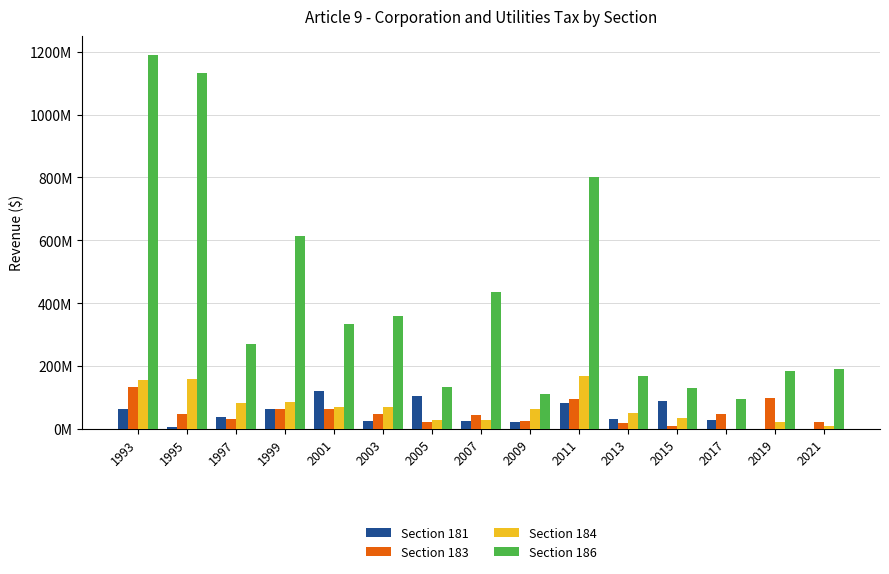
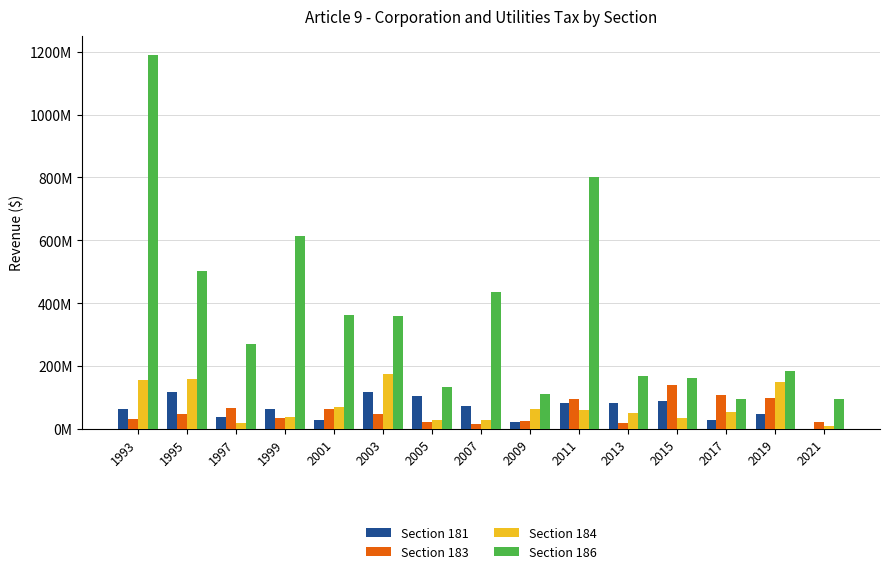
Section 183, 1993: 140000000 -> 30000000
Section 181, 1995: 10000000 -> 120000000
Section 186, 1995: 1130000000 -> 500000000
Section 183, 1997: 30000000 -> 70000000
Section 184, 1997: 80000000 -> 20000000
Section 183, 1999: 60000000 -> 40000000
Section 184, 1999: 80000000 -> 40000000
Section 181, 2001: 120000000 -> 30000000
Section 186, 2001: 330000000 -> 360000000
Section 181, 2003: 30000000 -> 120000000
Section 184, 2003: 70000000 -> 170000000
Section 181, 2007: 30000000 -> 70000000
Section 183, 2007: 50000000 -> 10000000
Section 184, 2011: 170000000 -> 60000000
Section 181, 2013: 30000000 -> 80000000
Section 183, 2015: 10000000 -> 140000000
Section 186, 2015: 130000000 -> 160000000
Section 183, 2017: 50000000 -> 110000000
Section 184, 2017: 0 -> 50000000
Section 181, 2019: 0 -> 50000000
Section 184, 2019: 20000000 -> 150000000
Section 186, 2021: 190000000 -> 90000000
